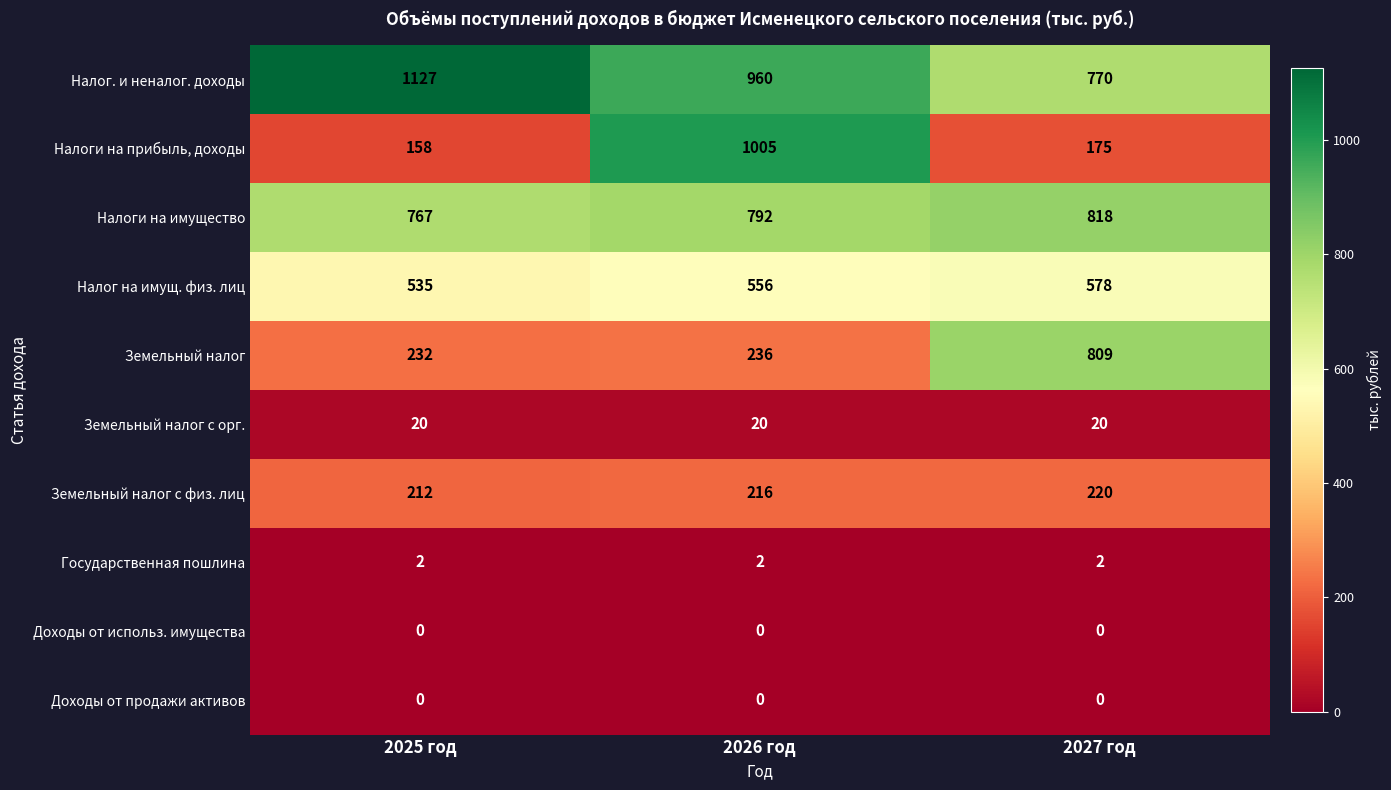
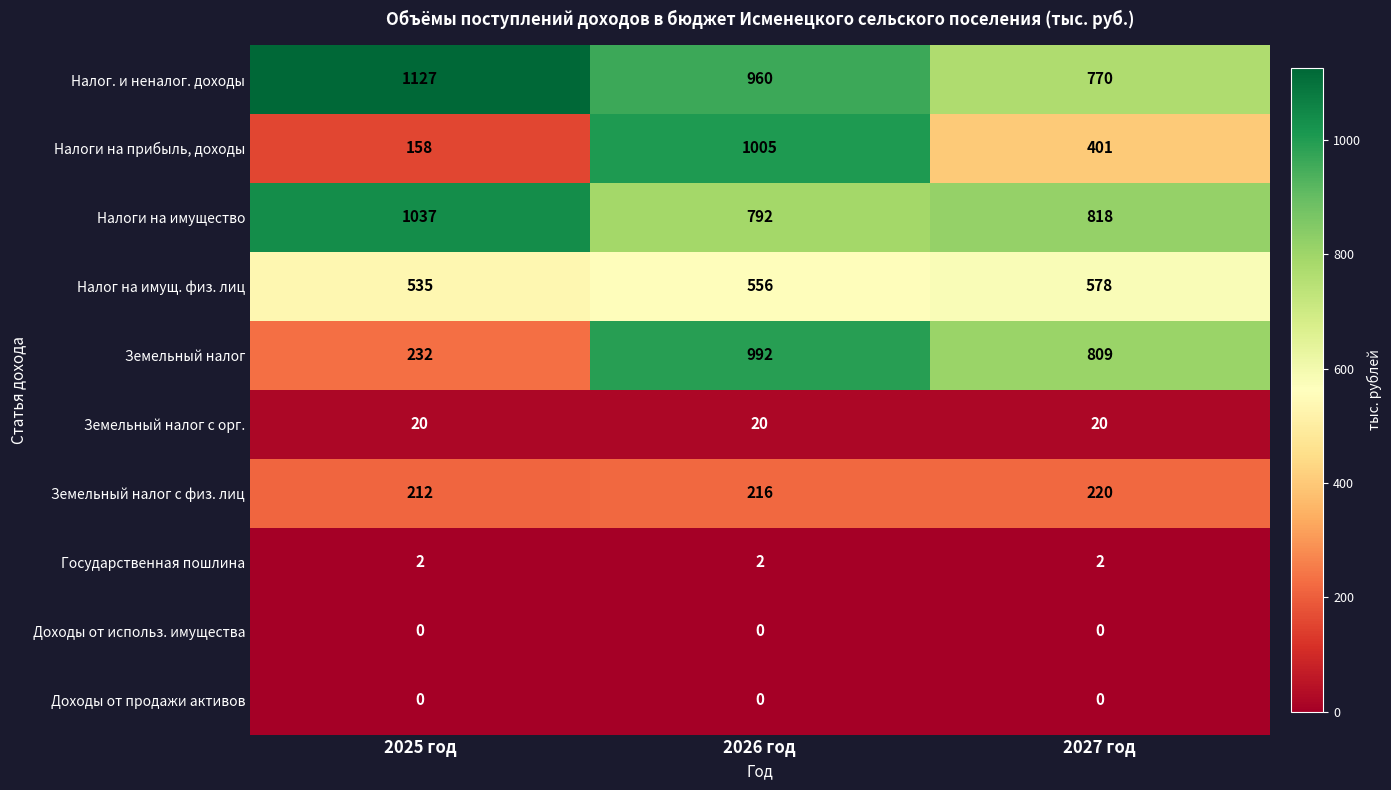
Налоги на прибыль, доходы, 2027 год: 175 -> 401
Налоги на имущество, 2025 год: 767 -> 1037
Земельный налог, 2026 год: 236 -> 992
